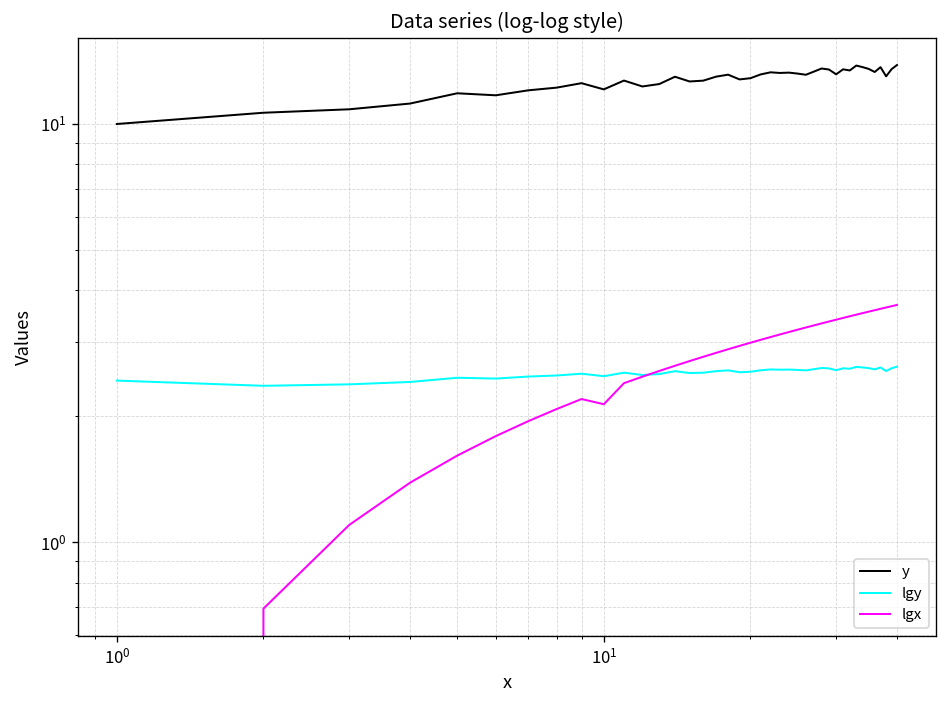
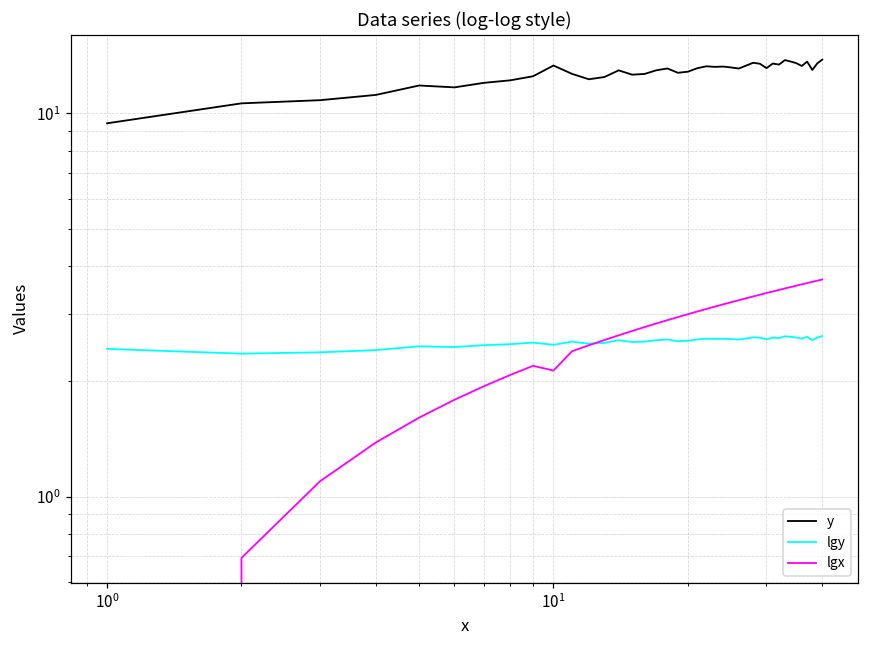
y, 10^0: 10.0 -> 9.4
y, 10^1: 12.1 -> 13.3
